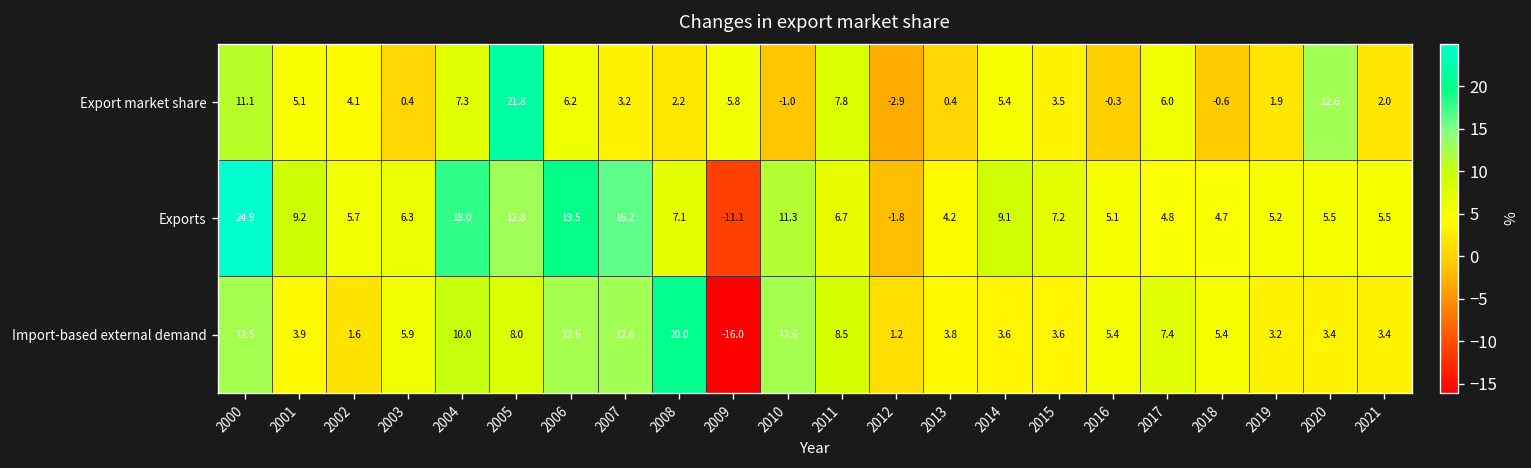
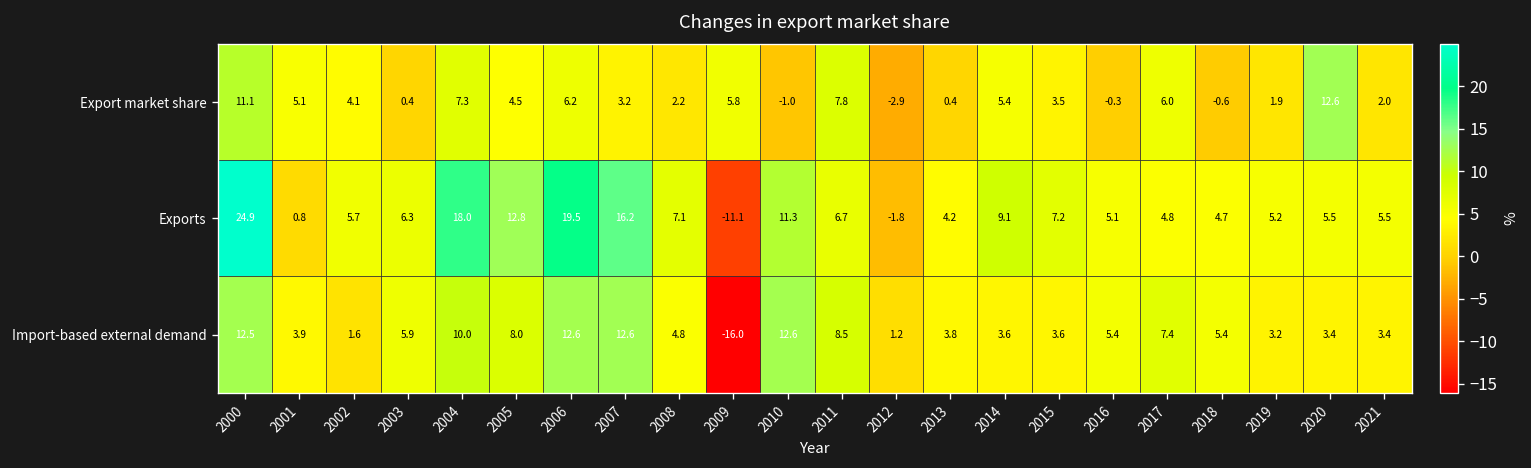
Export market share, 2005: 21.8 -> 4.5
Exports, 2001: 9.2 -> 0.8
Import-based external demand, 2008: 20.0 -> 4.8
